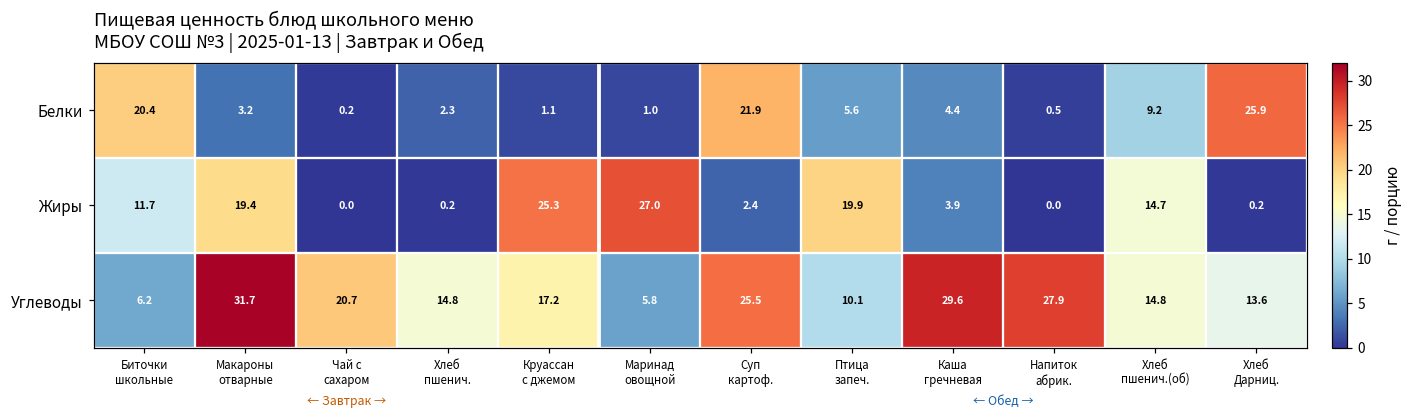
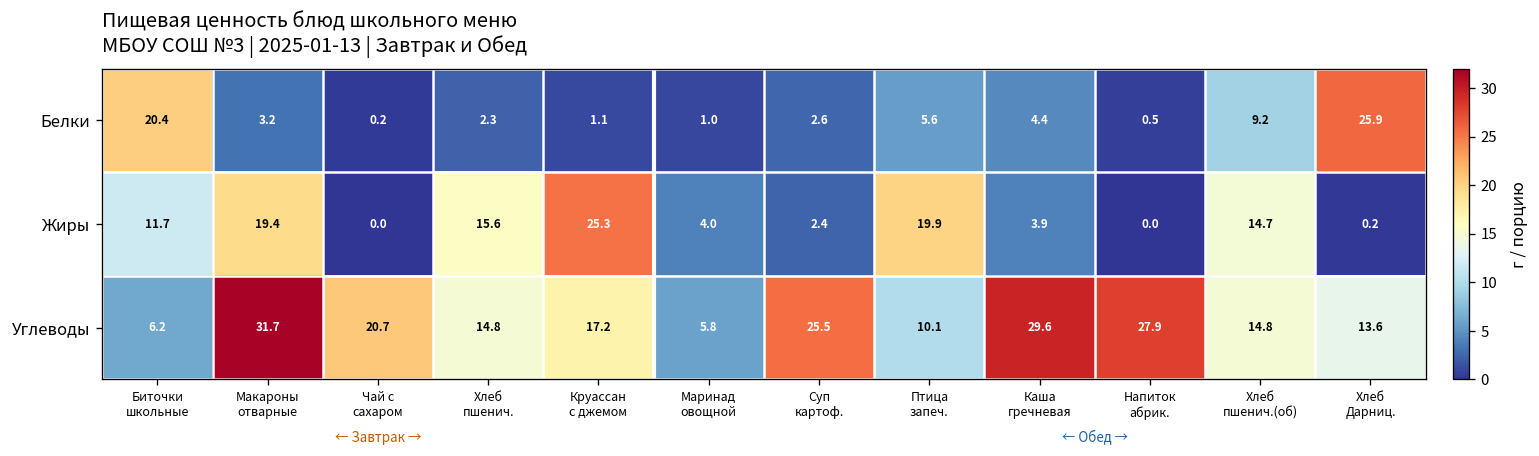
Белки, Суп картоф.: 21.9 -> 2.6
Жиры, Хлеб пшенич.: 0.2 -> 15.6
Жиры, Маринад овощной: 27.0 -> 4.0
